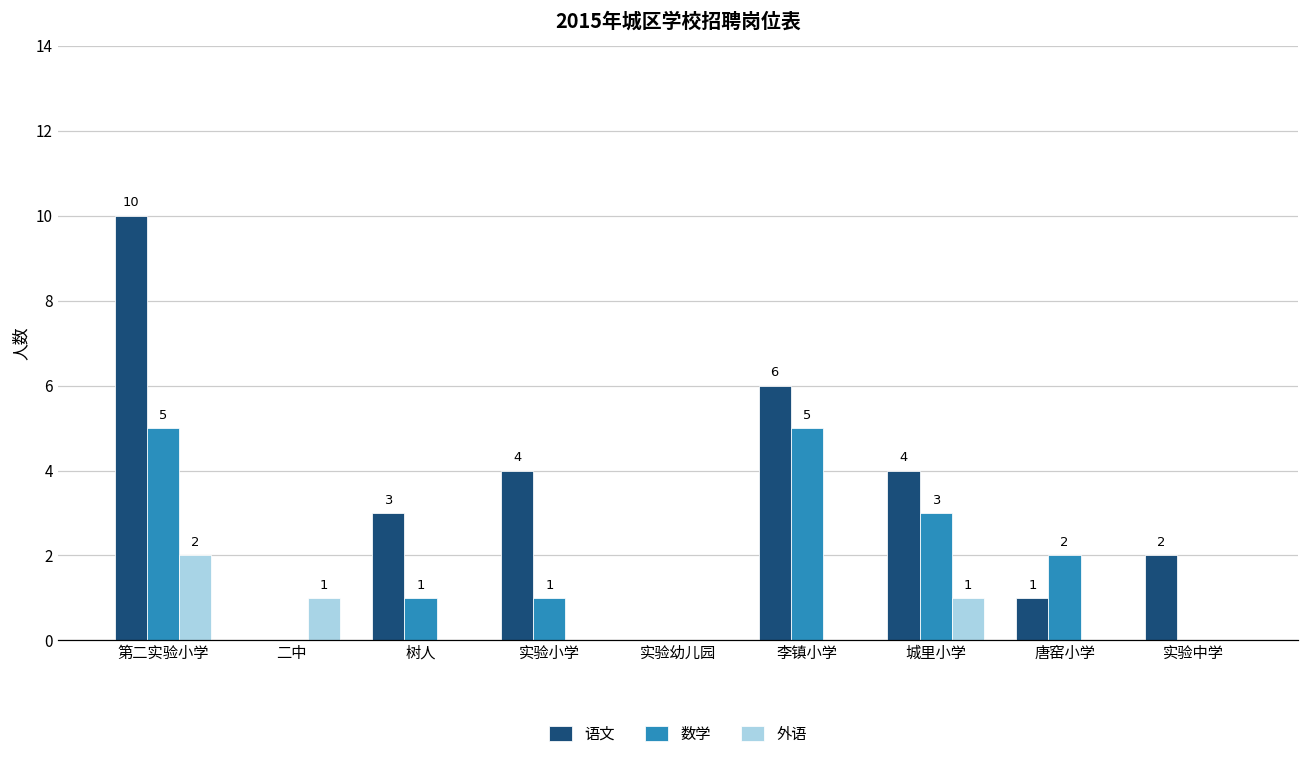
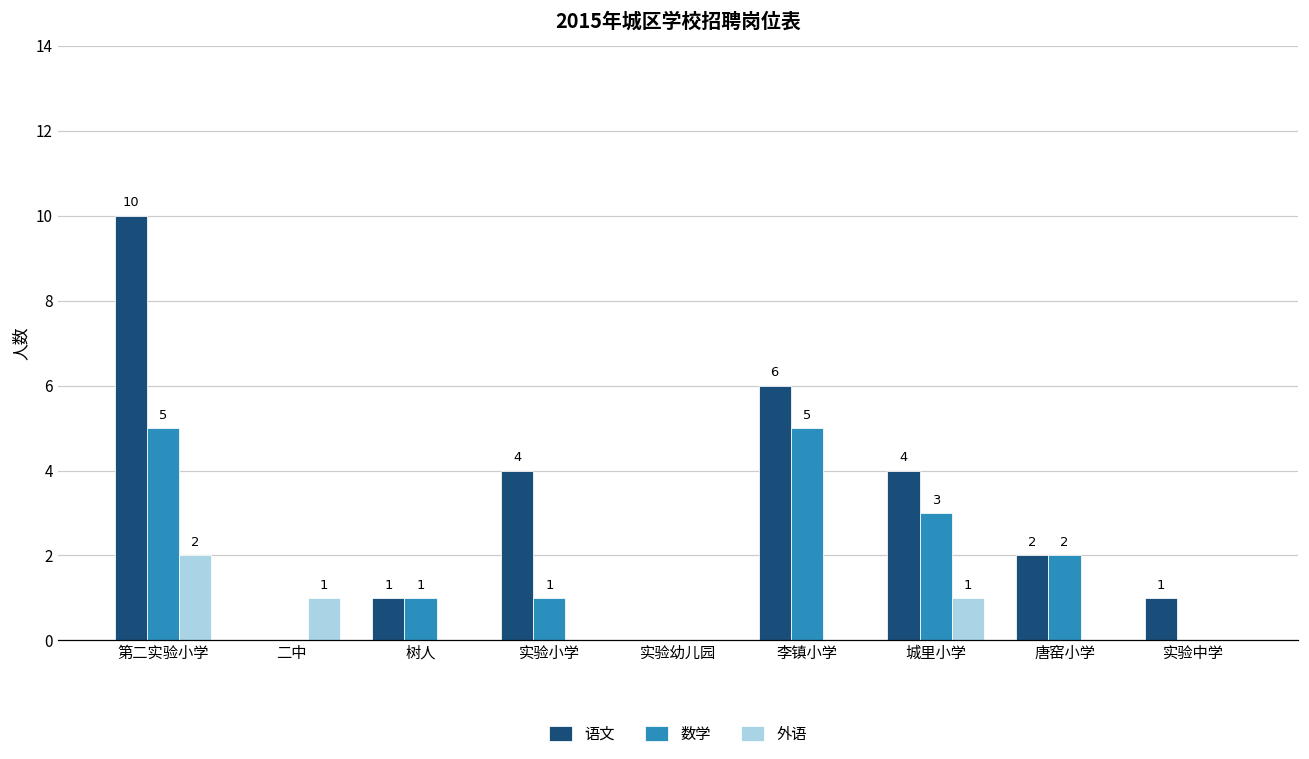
语文, 树人: 3 -> 1
语文, 唐窑小学: 1 -> 2
语文, 实验中学: 2 -> 1
